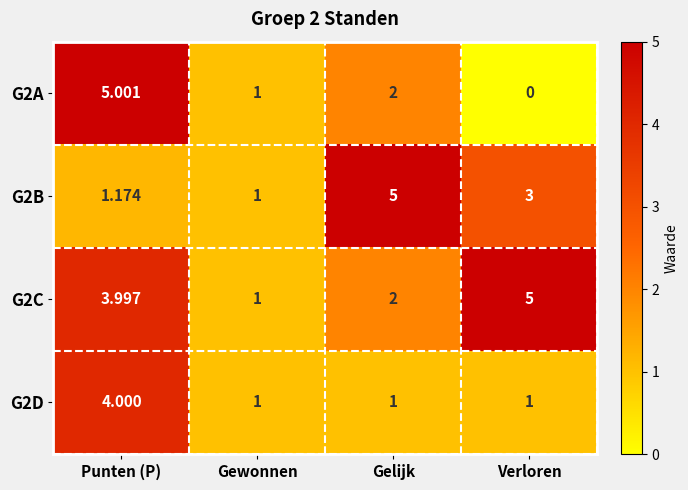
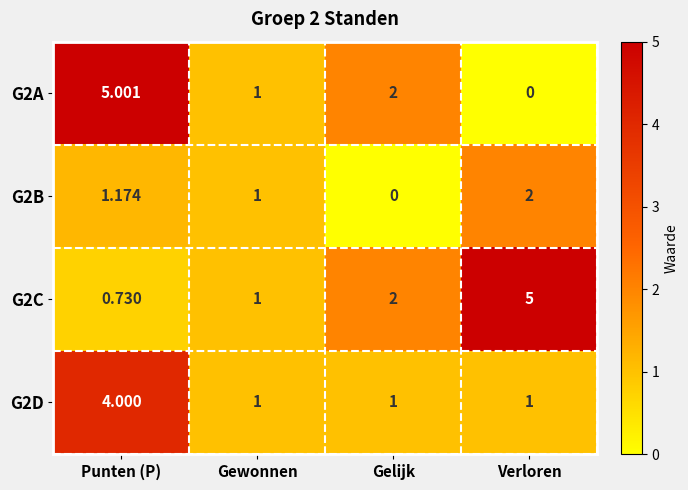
G2B, Gelijk: 5 -> 0
G2B, Verloren: 3 -> 2
G2C, Punten (P): 3.997 -> 0.730
